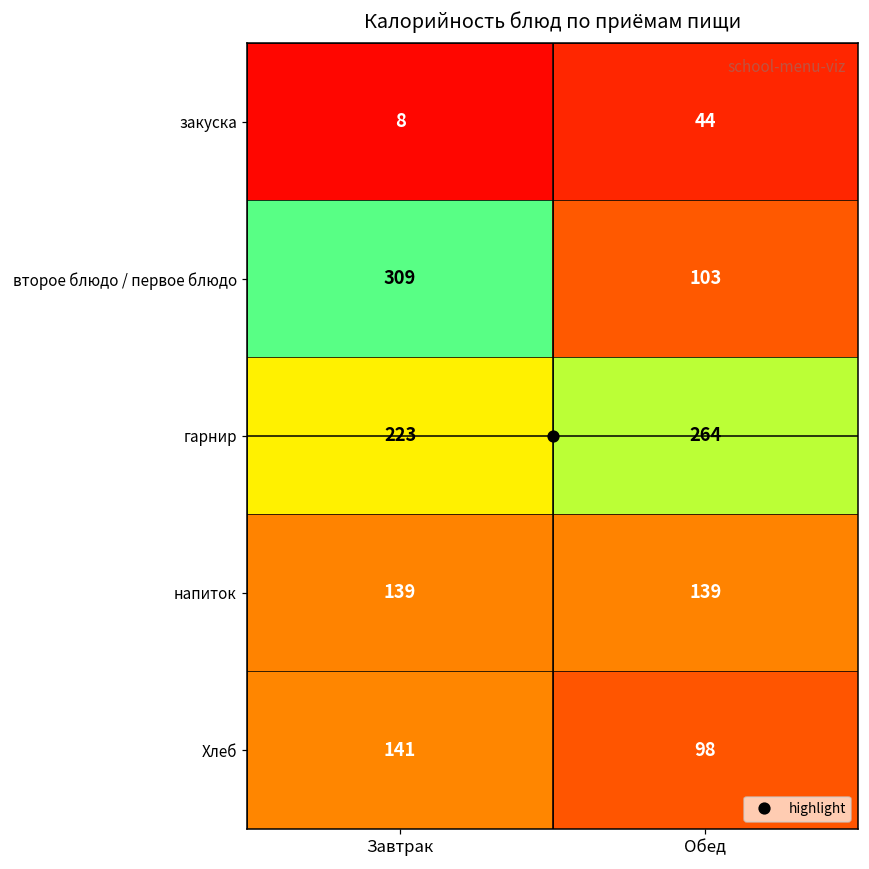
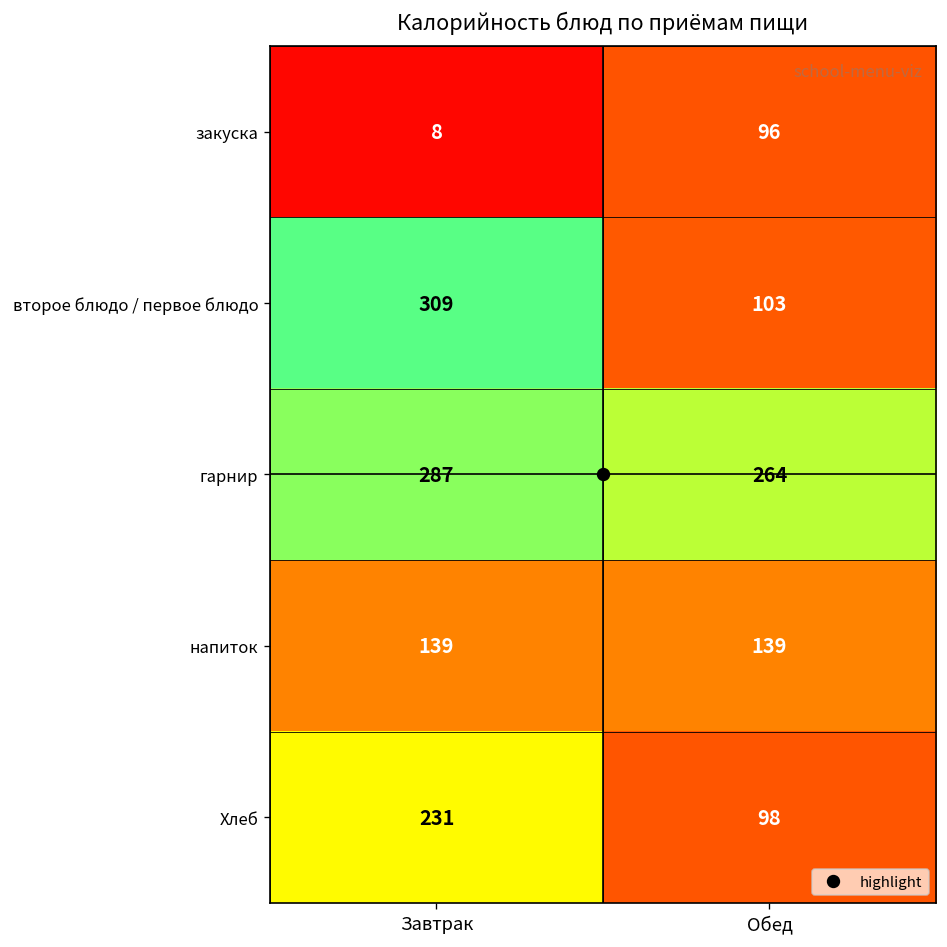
закуска, Обед: 44 -> 96
гарнир, Завтрак: 223 -> 287
Хлеб, Завтрак: 141 -> 231
